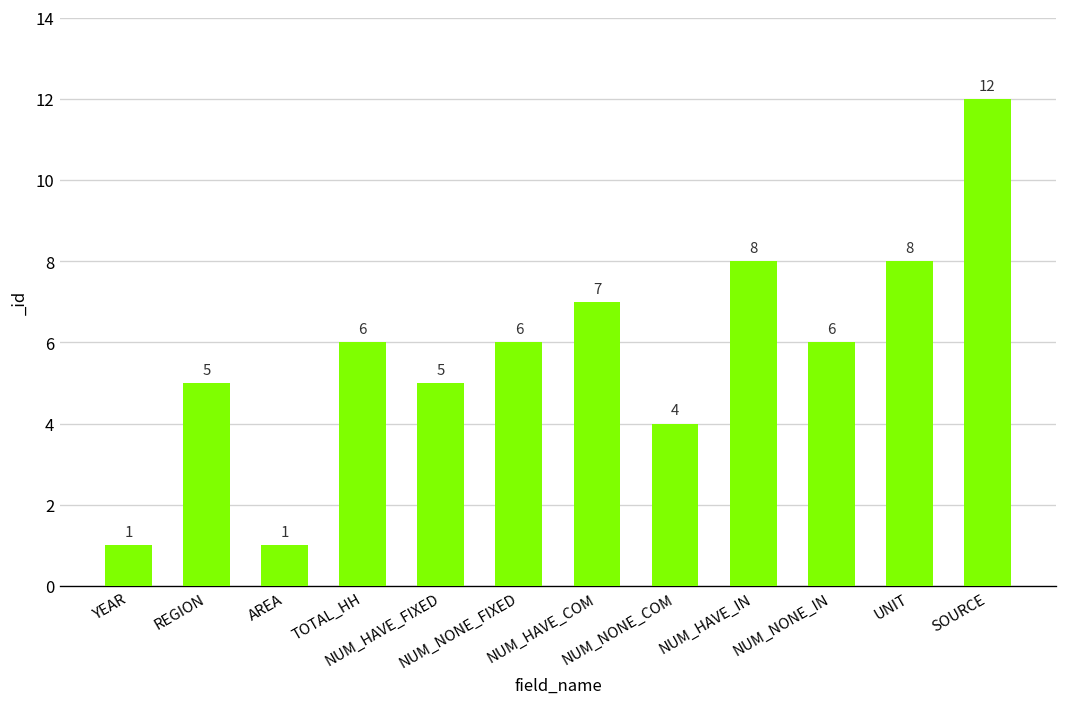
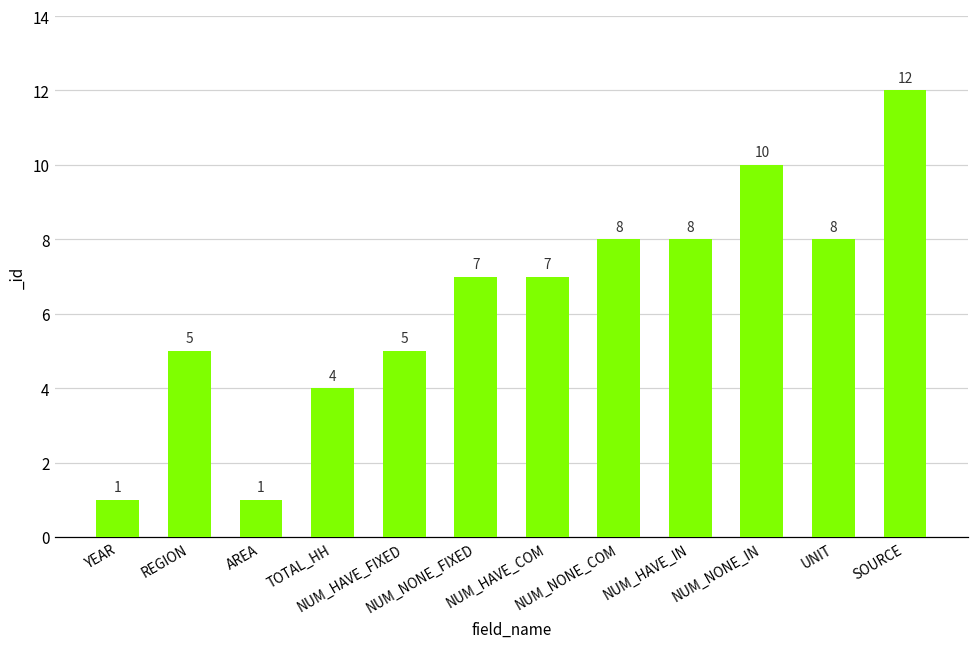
TOTAL_HH: 6 -> 4
NUM_NONE_FIXED: 6 -> 7
NUM_NONE_COM: 4 -> 8
NUM_NONE_IN: 6 -> 10
